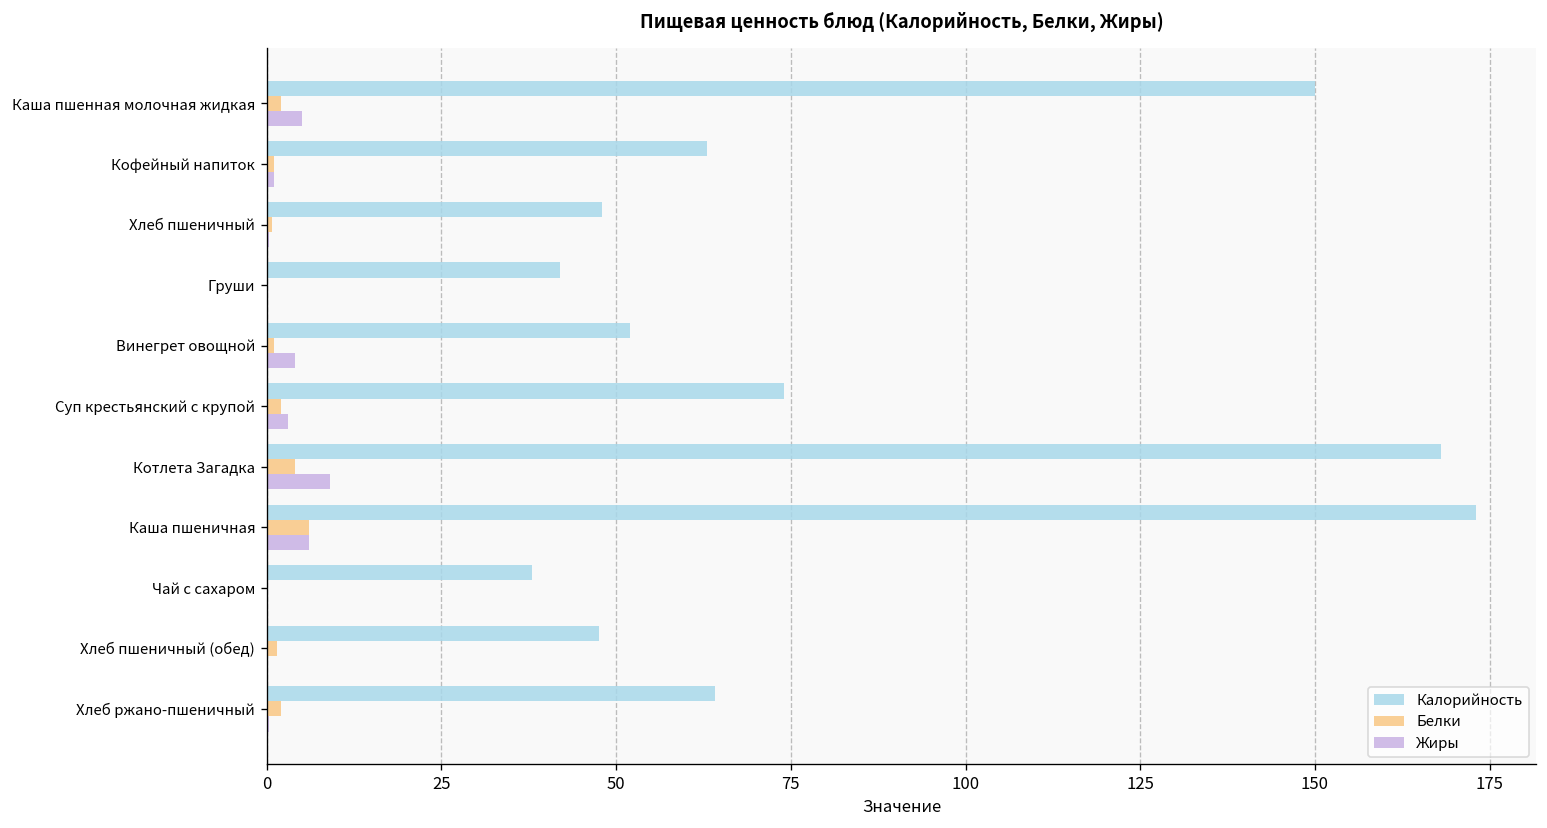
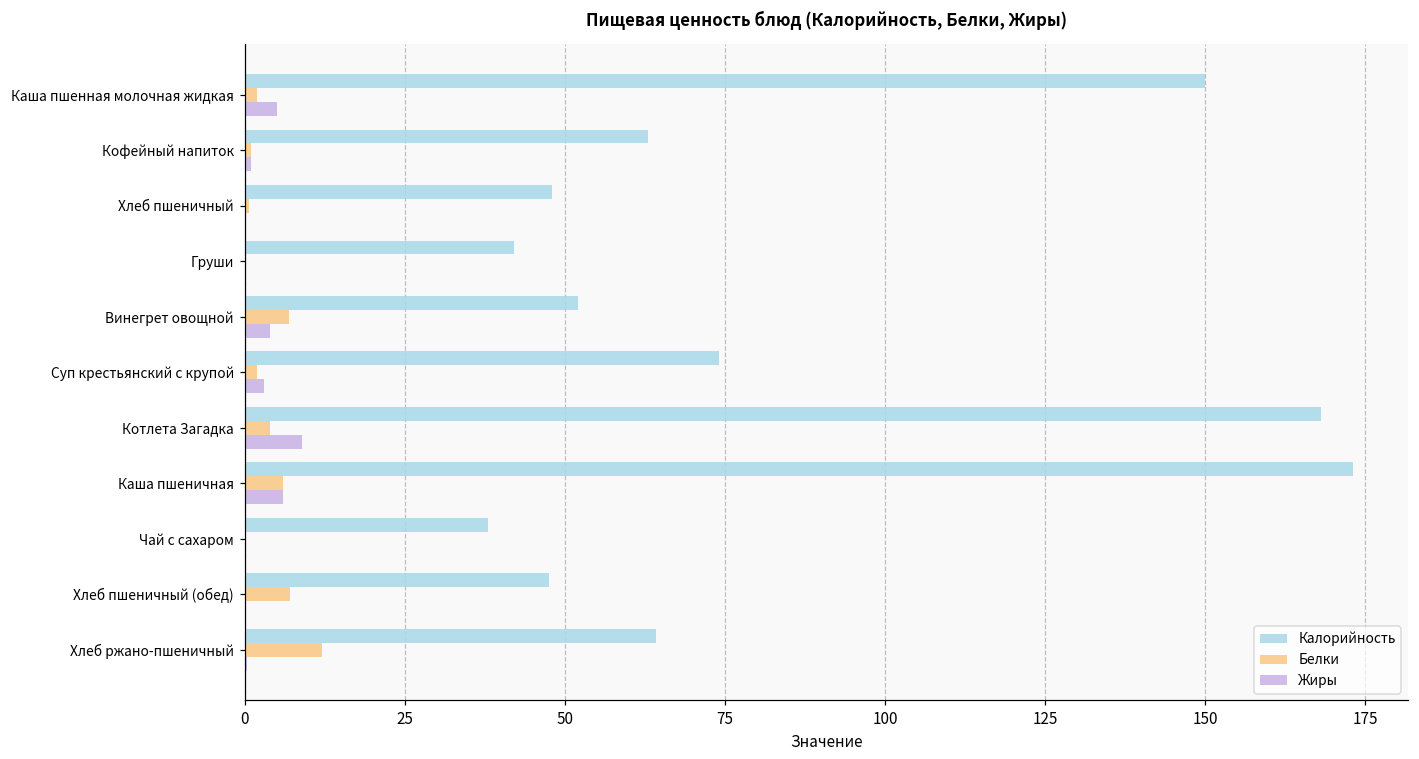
Белки, Винегрет овощной: 1 -> 7
Белки, Хлеб пшеничный (обед): 2 -> 7
Белки, Хлеб ржано-пшеничный: 2 -> 12
